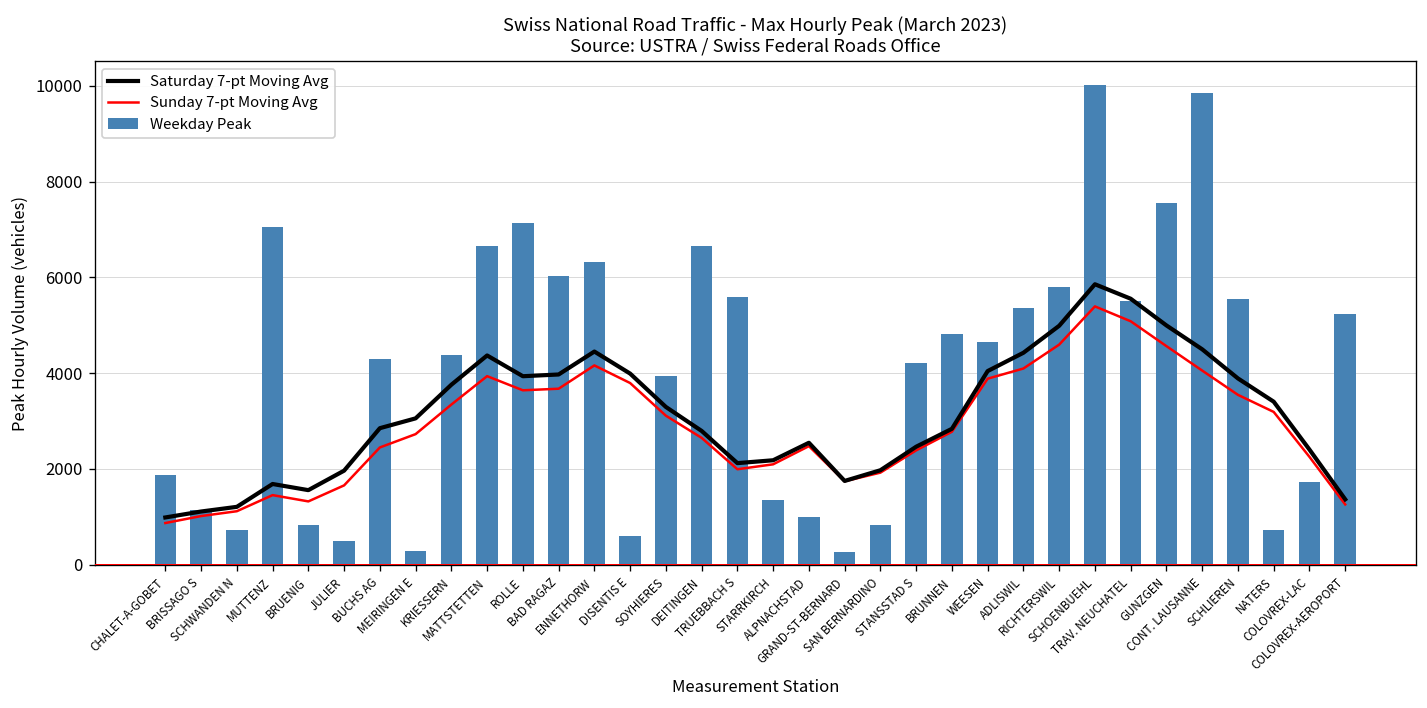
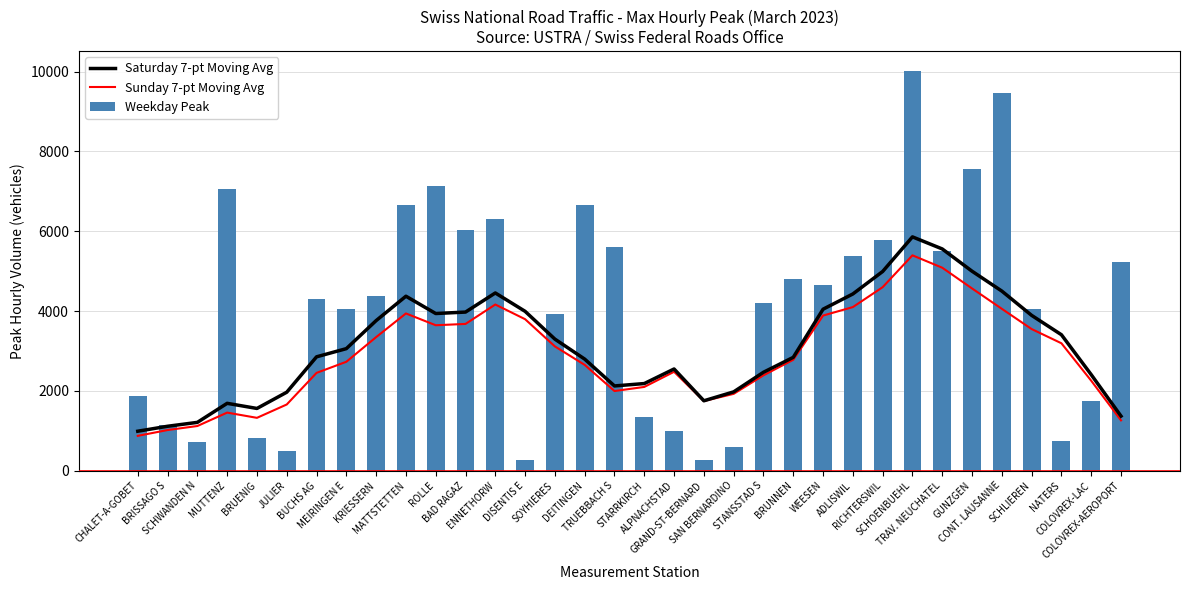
Weekday Peak, MEIRINGEN E: 300 -> 4000
Weekday Peak, DISENTIS E: 600 -> 300
Weekday Peak, SAN BERNARDINO: 800 -> 600
Weekday Peak, CONT. LAUSANNE: 9900 -> 9500
Weekday Peak, SCHLIEREN: 5600 -> 4100
